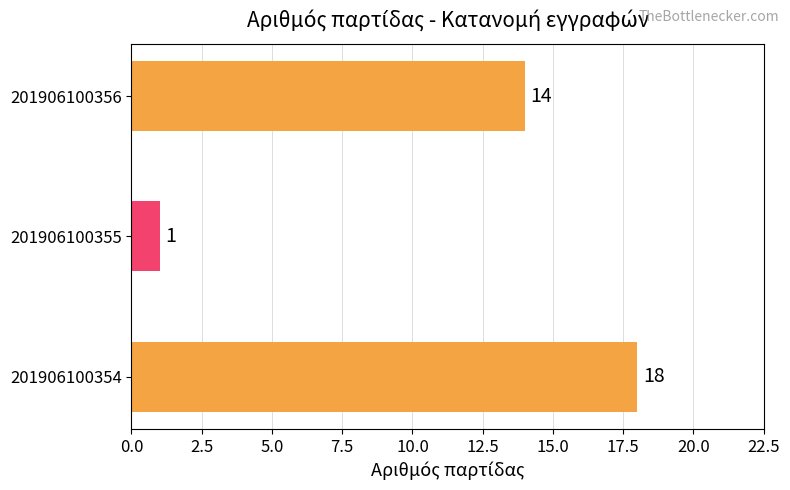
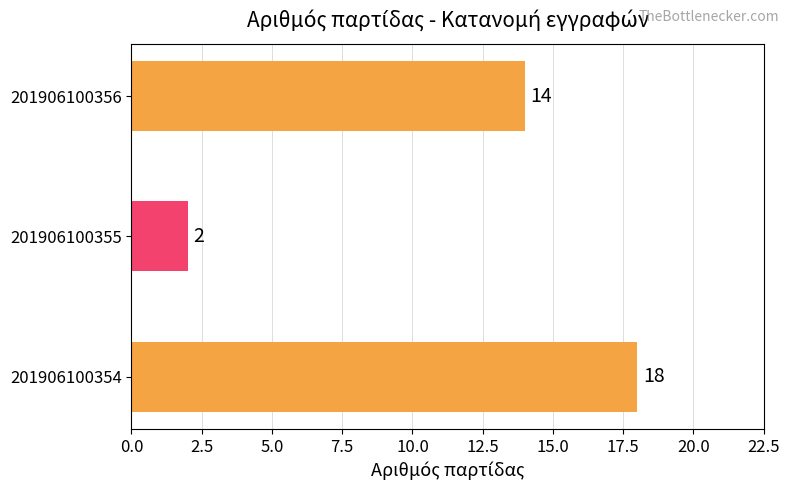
201906100355: 1 -> 2
